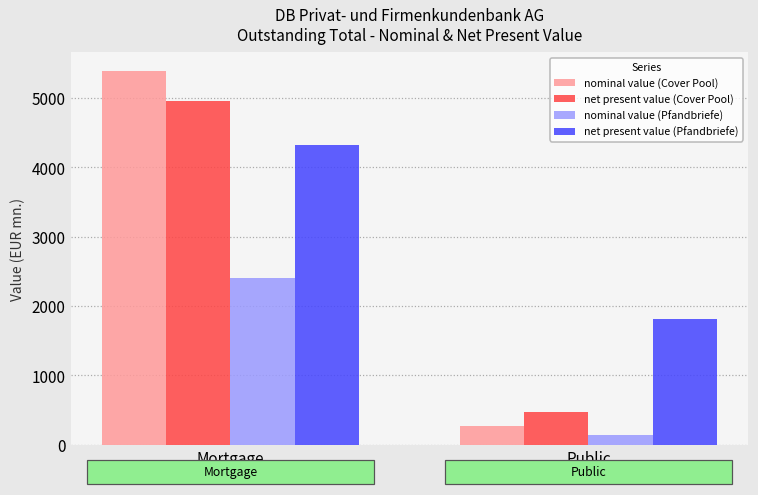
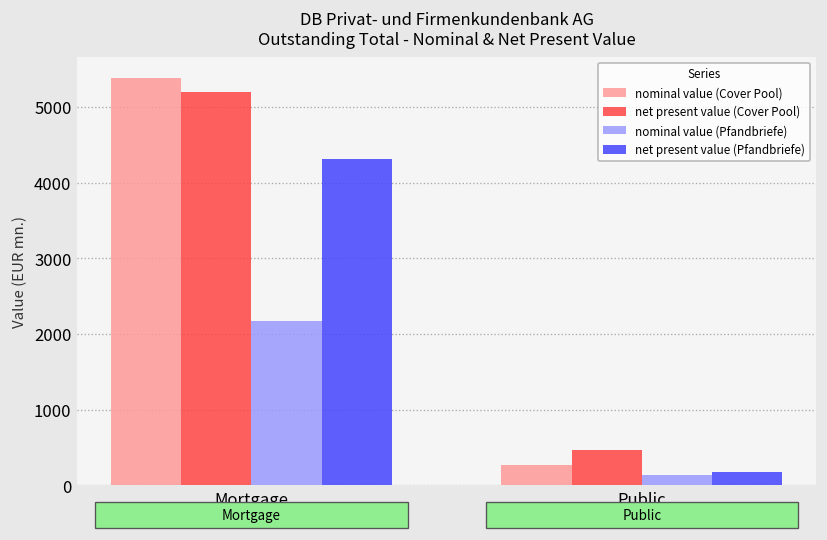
net present value (Cover Pool), Mortgage: 5000 -> 5200
nominal value (Pfandbriefe), Mortgage: 2400 -> 2200
net present value (Pfandbriefe), Public: 1800 -> 200
